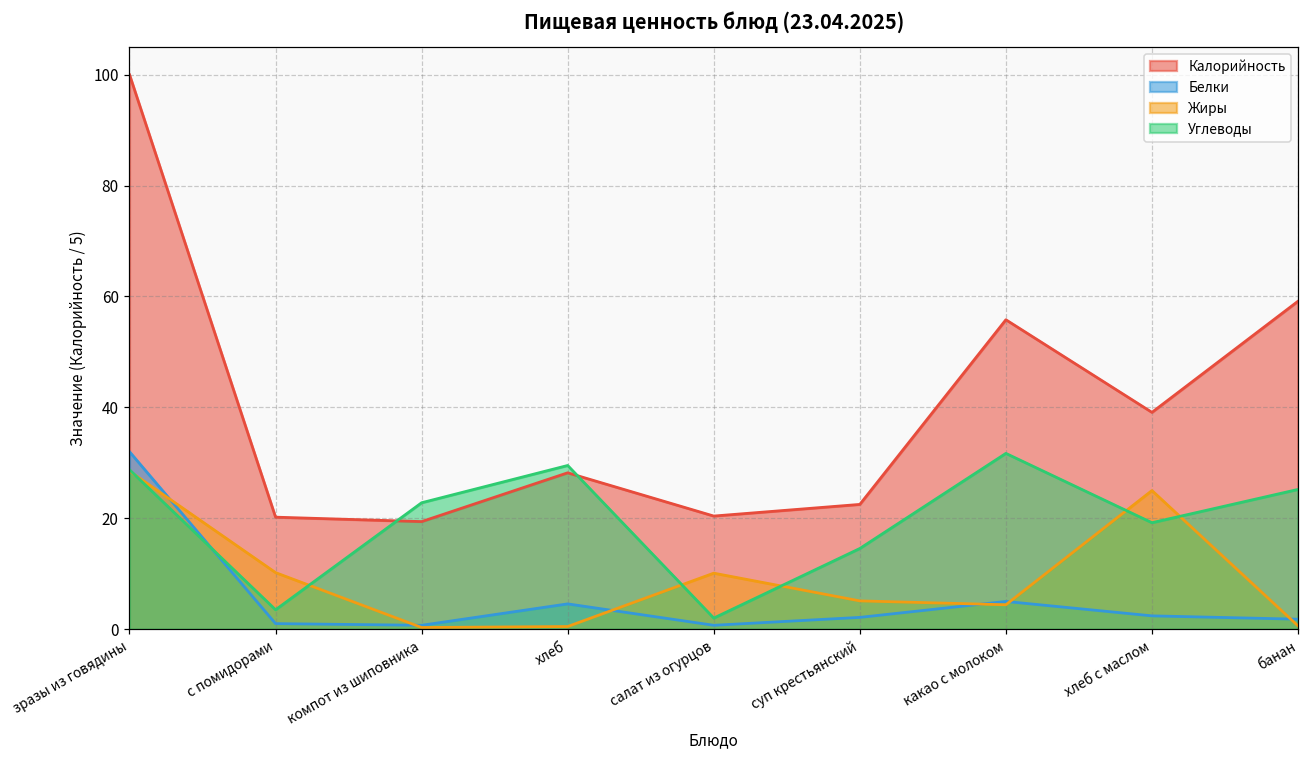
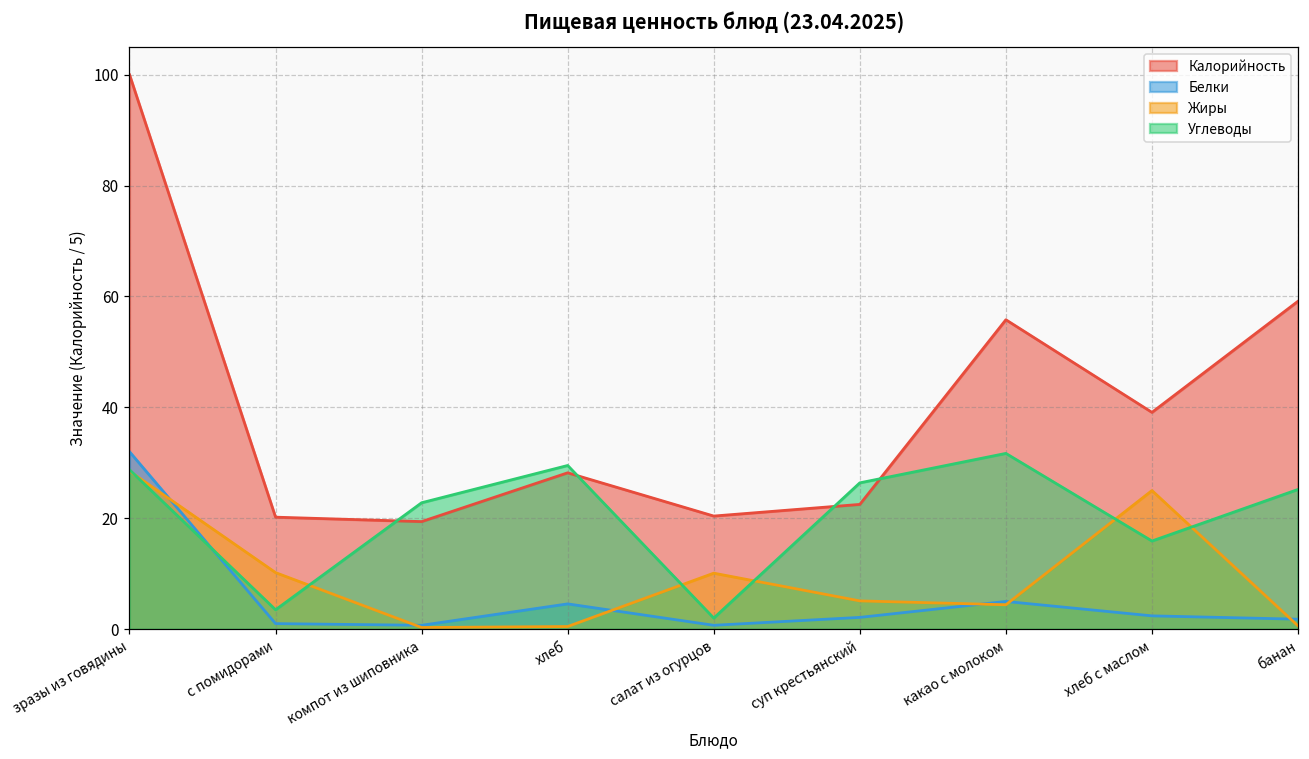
Углеводы, суп крестьянский: 15 -> 26
Углеводы, хлеб с маслом: 19 -> 16
